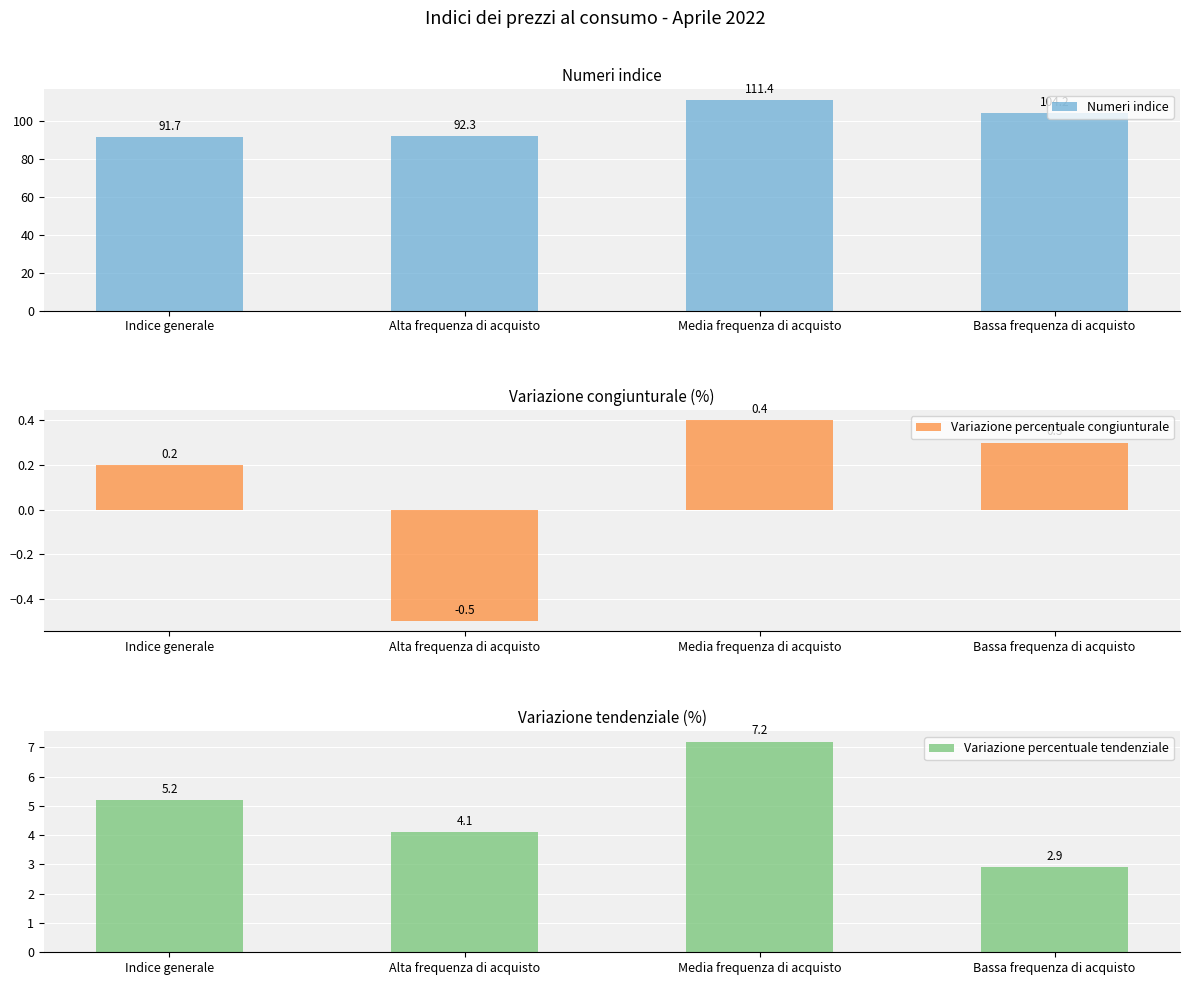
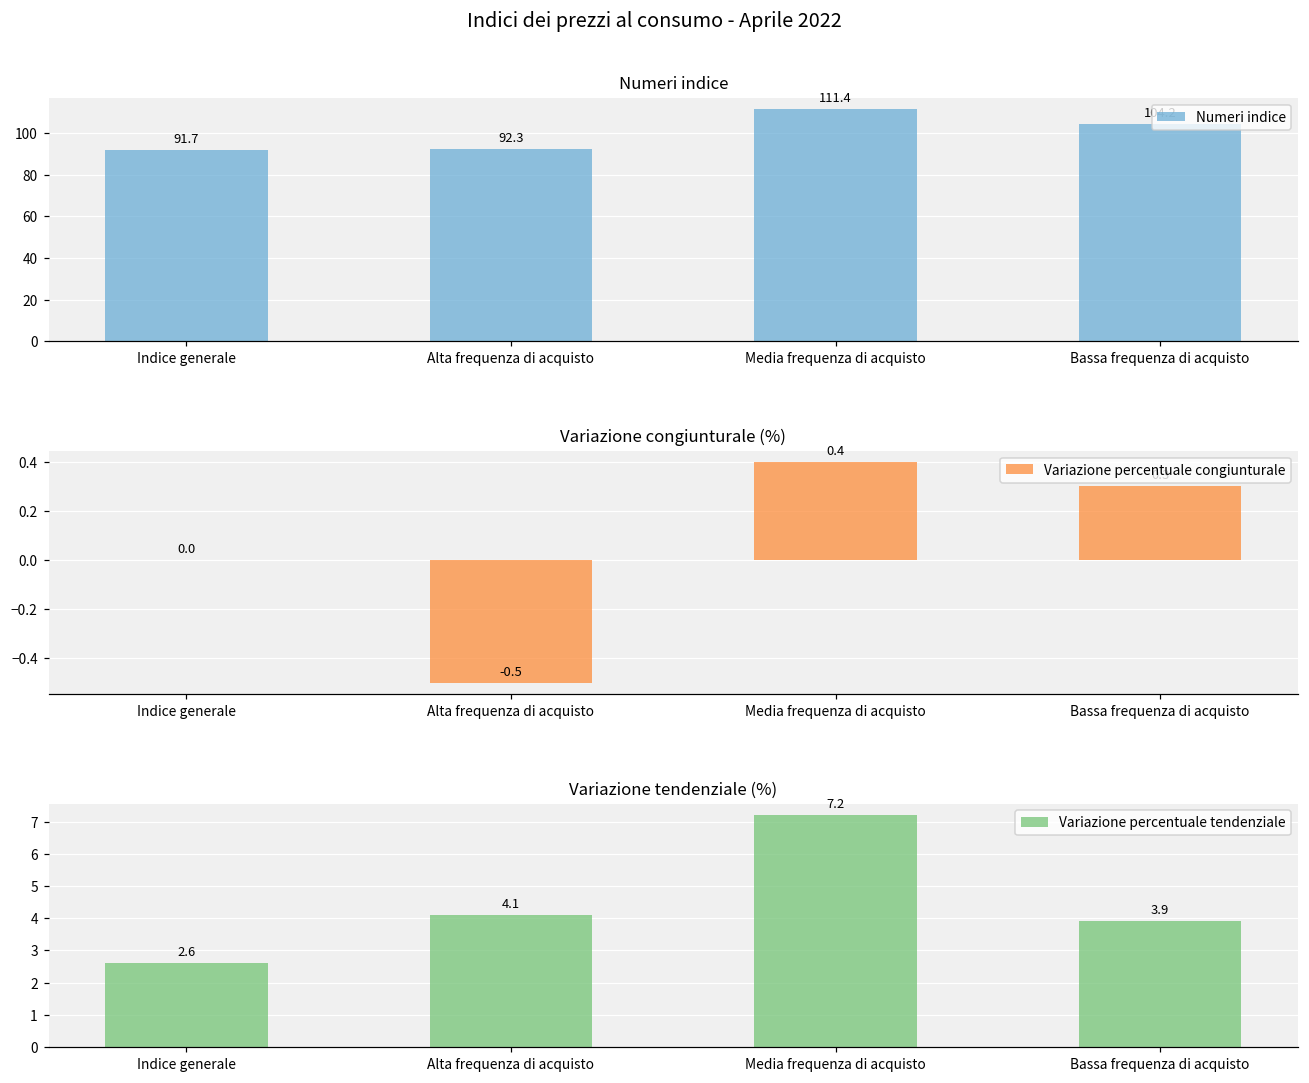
Variazione congiunturale (%), Indice generale: 0.2 -> 0.0
Variazione tendenziale (%), Indice generale: 5.2 -> 2.6
Variazione tendenziale (%), Bassa frequenza di acquisto: 2.9 -> 3.9
